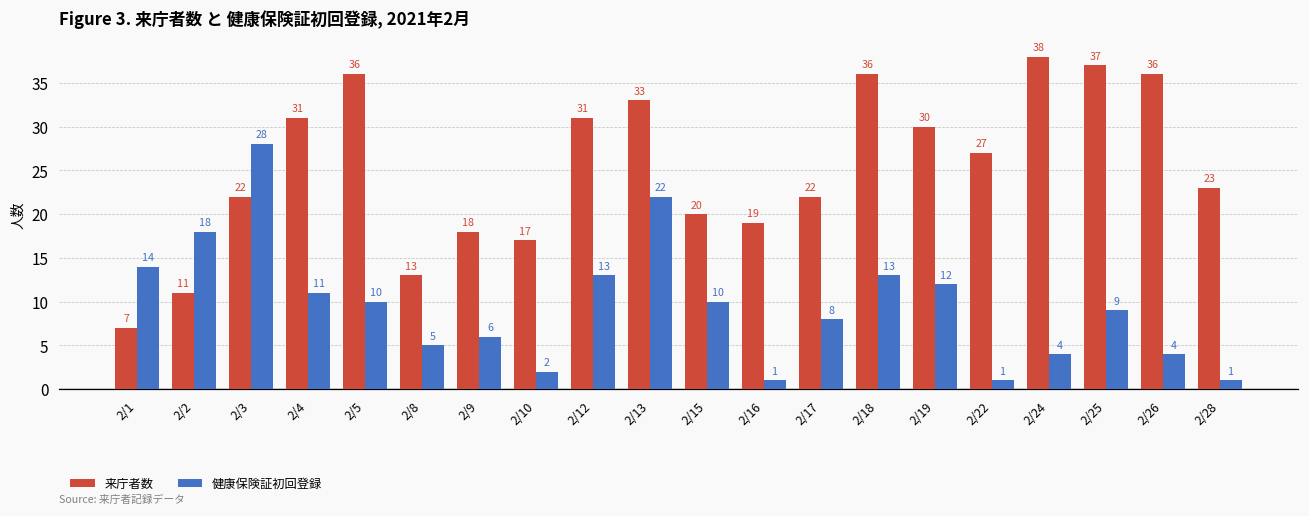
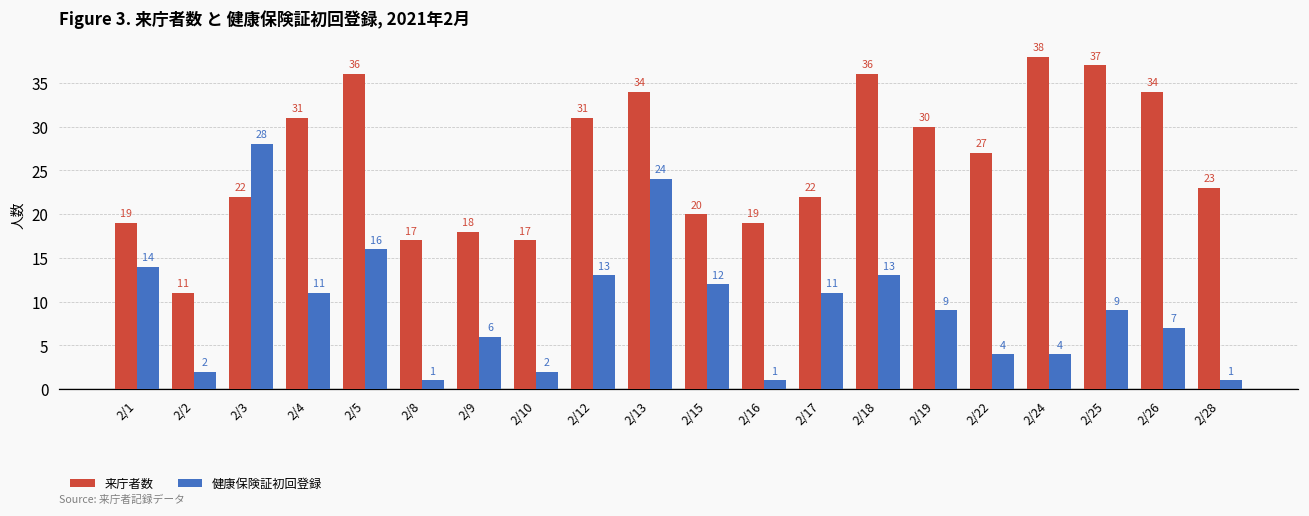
来庁者数, 2/1: 7 -> 19
健康保険証初回登録, 2/2: 18 -> 2
健康保険証初回登録, 2/5: 10 -> 16
来庁者数, 2/8: 13 -> 17
健康保険証初回登録, 2/8: 5 -> 1
来庁者数, 2/13: 33 -> 34
健康保険証初回登録, 2/13: 22 -> 24
健康保険証初回登録, 2/15: 10 -> 12
健康保険証初回登録, 2/17: 8 -> 11
健康保険証初回登録, 2/19: 12 -> 9
健康保険証初回登録, 2/22: 1 -> 4
来庁者数, 2/26: 36 -> 34
健康保険証初回登録, 2/26: 4 -> 7
